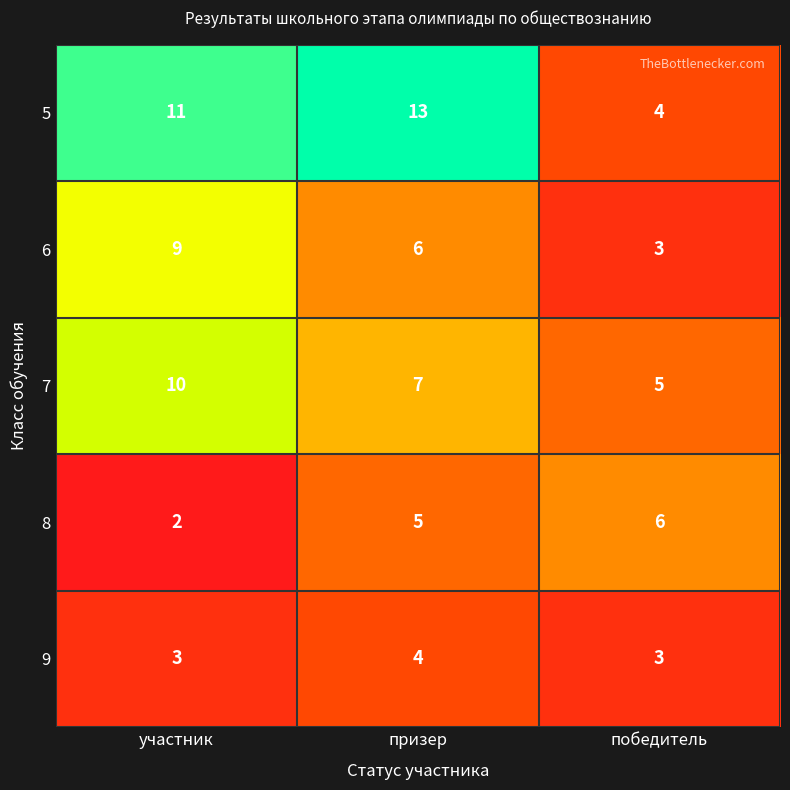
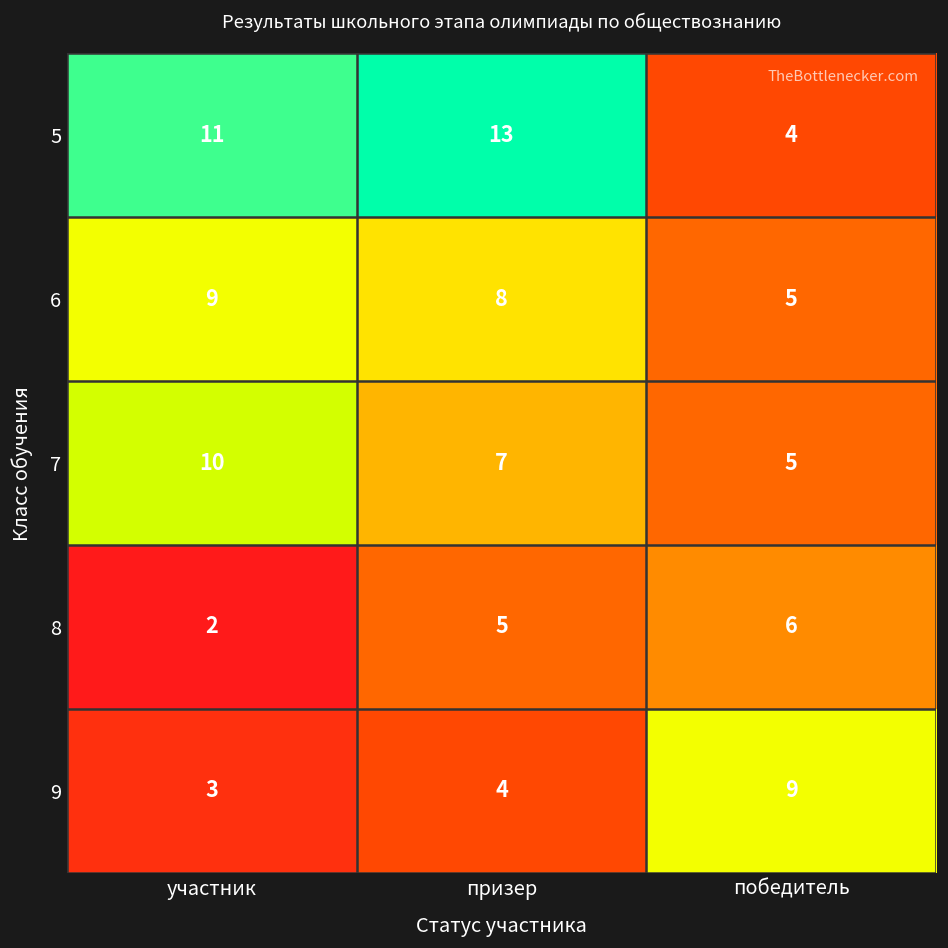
6, призер: 6 -> 8
6, победитель: 3 -> 5
9, победитель: 3 -> 9
